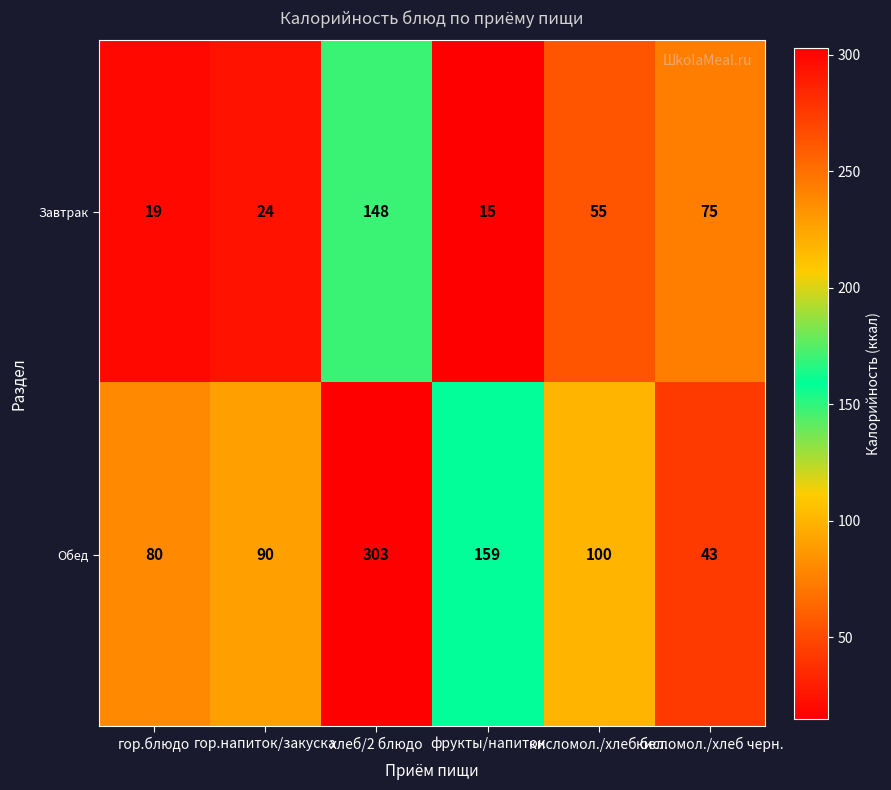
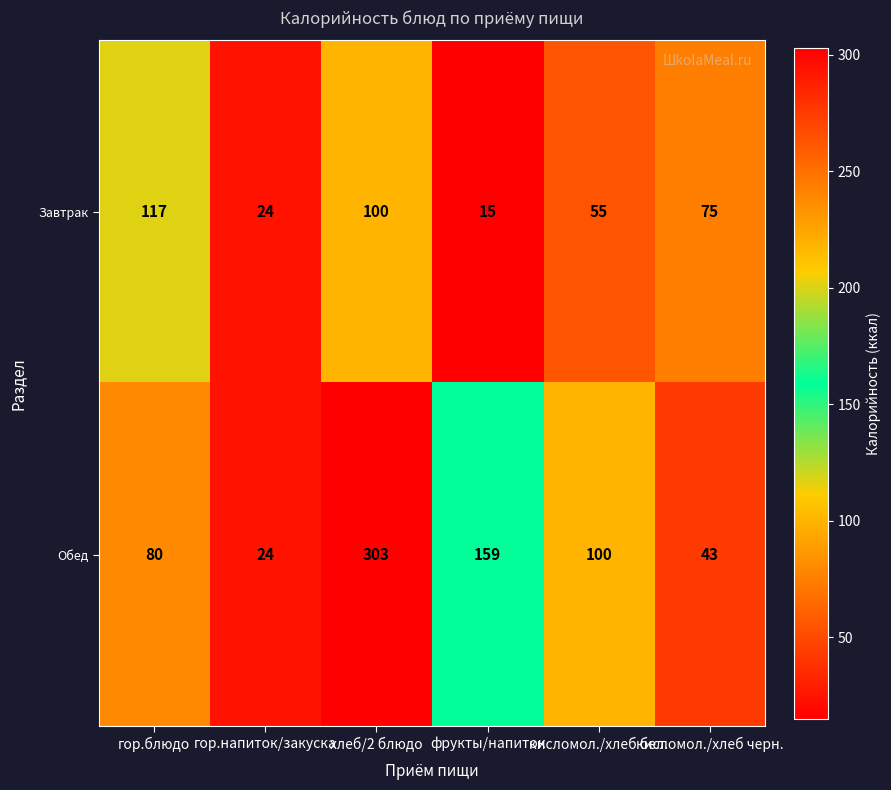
Завтрак, гор.блюдо: 19 -> 117
Завтрак, хлеб/2 блюдо: 148 -> 100
Обед, гор.напиток/закуска: 90 -> 24
